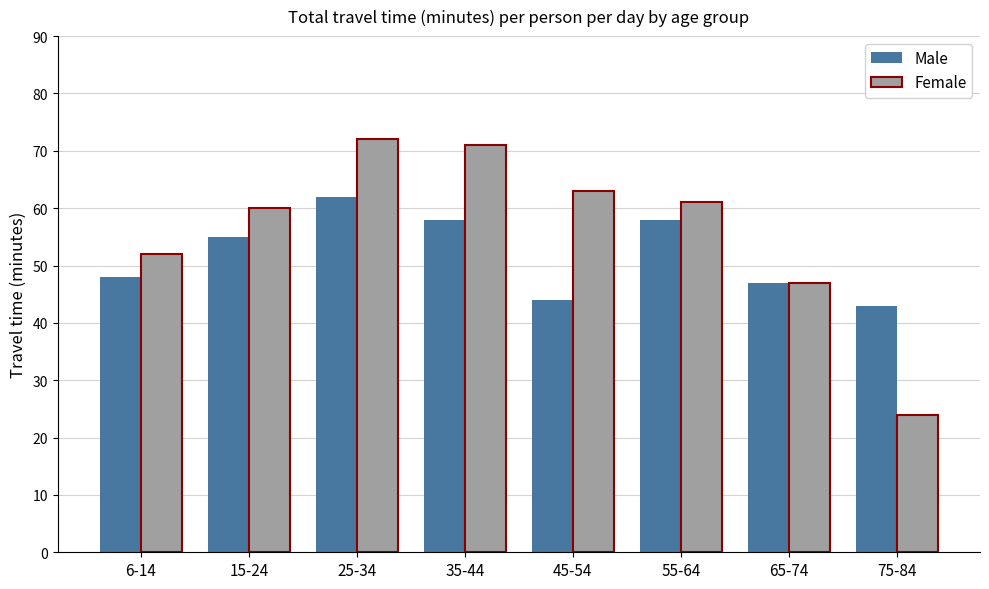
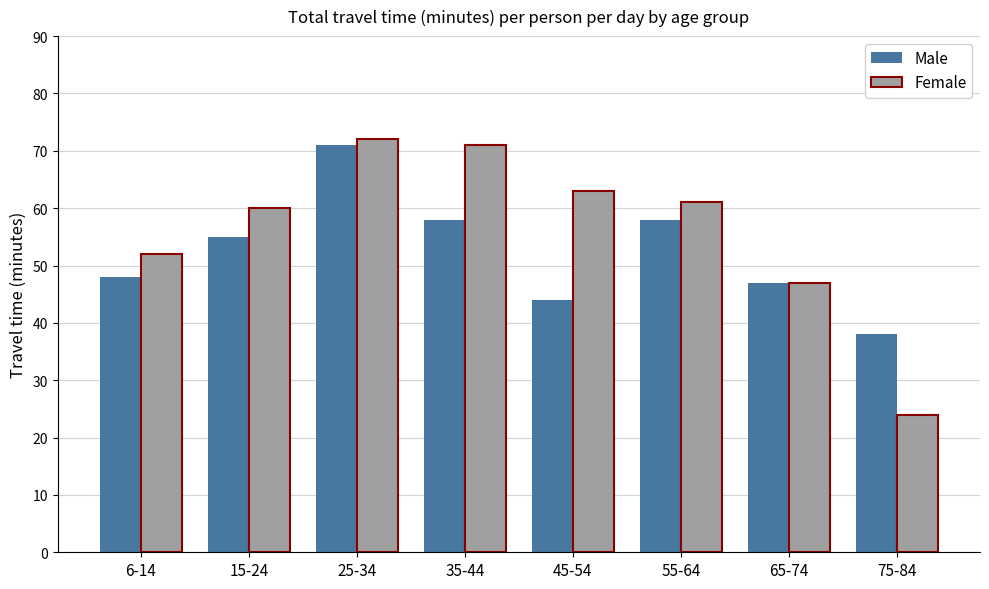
Male, 25-34: 62 -> 71
Male, 75-84: 43 -> 38
